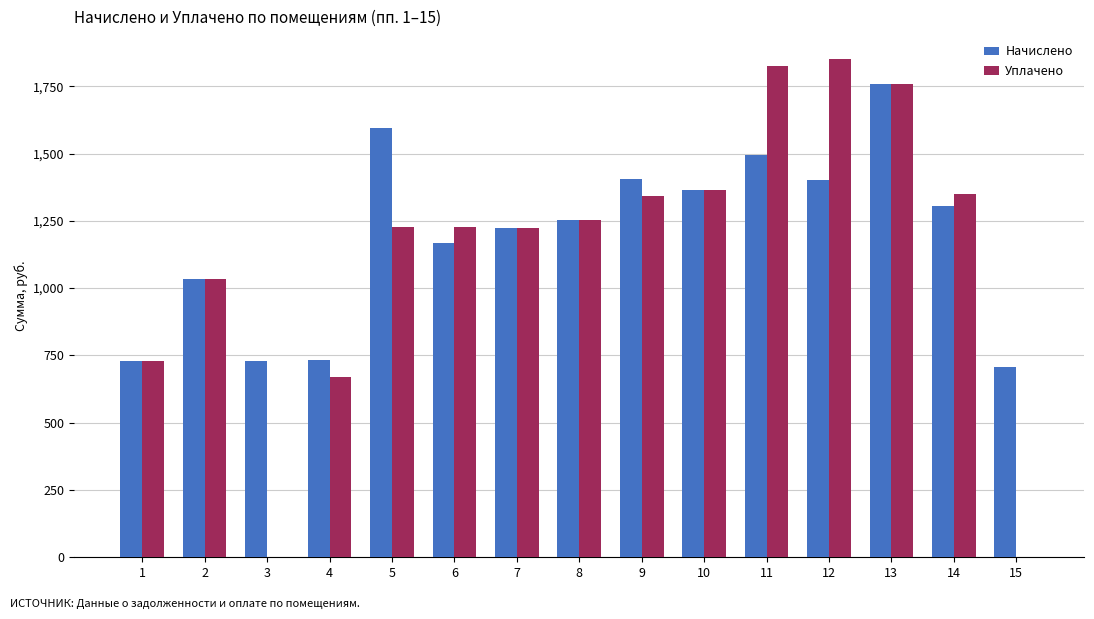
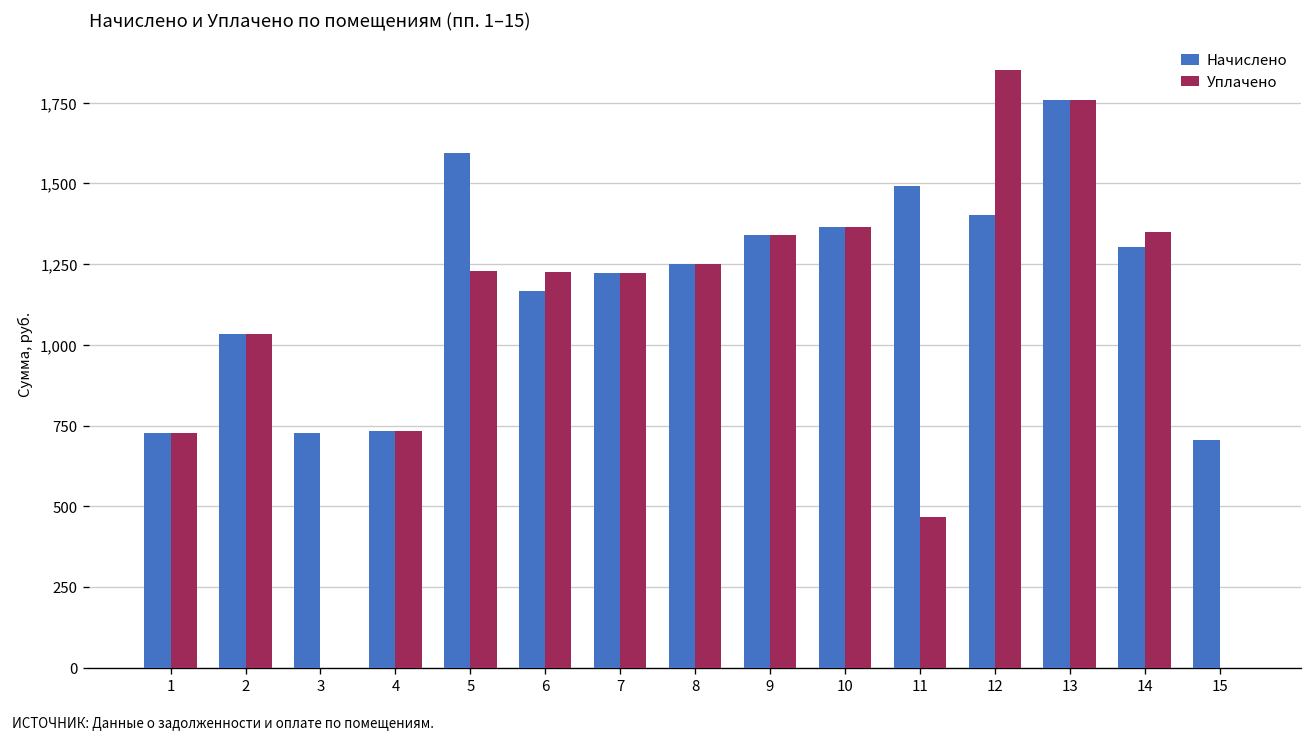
Уплачено, 4: 670 -> 730
Начислено, 9: 1,410 -> 1,340
Уплачено, 11: 1,830 -> 470
